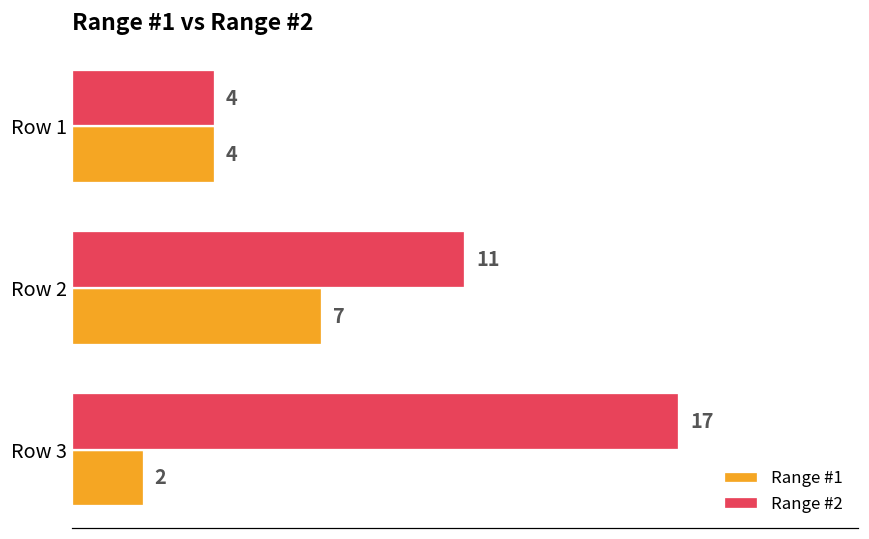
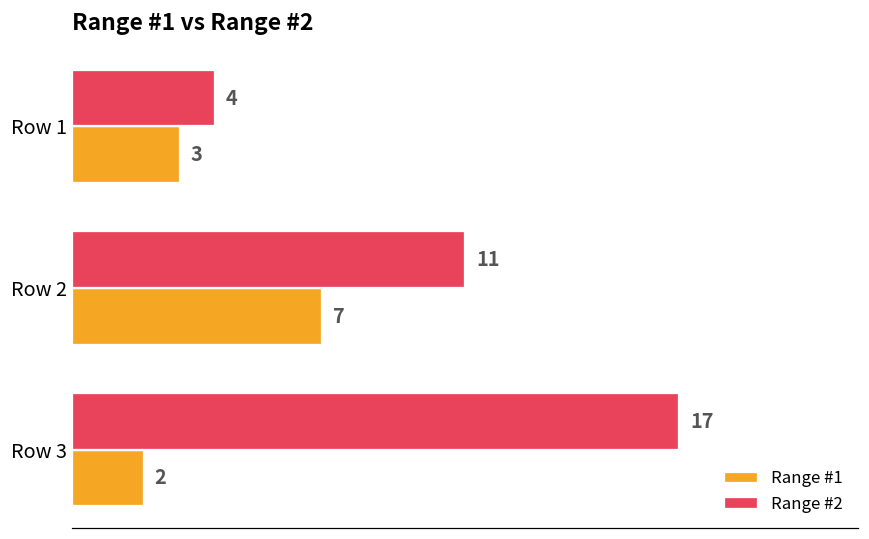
Range #1, Row 1: 4 -> 3
